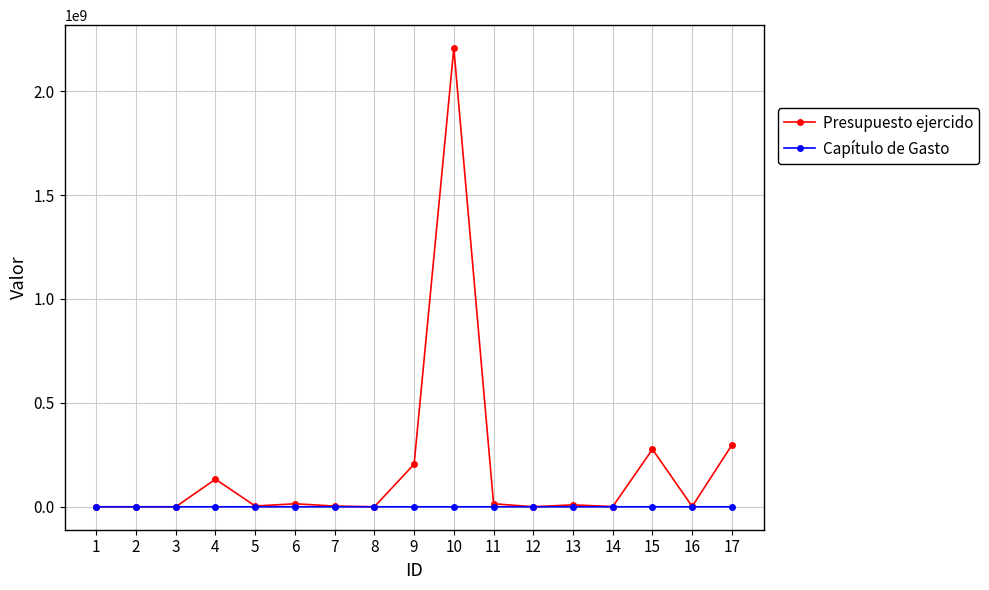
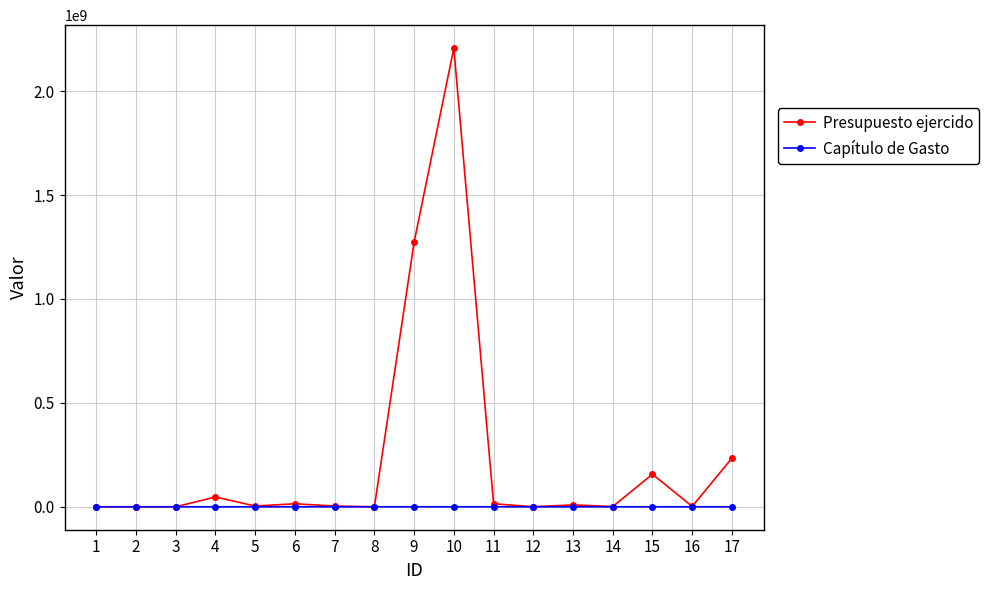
Presupuesto ejercido, 4: 130000000 -> 50000000
Presupuesto ejercido, 9: 210000000 -> 1270000000
Presupuesto ejercido, 15: 280000000 -> 160000000
Presupuesto ejercido, 17: 300000000 -> 230000000
